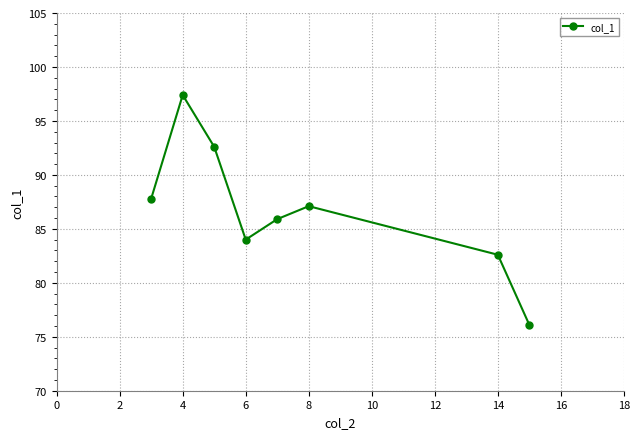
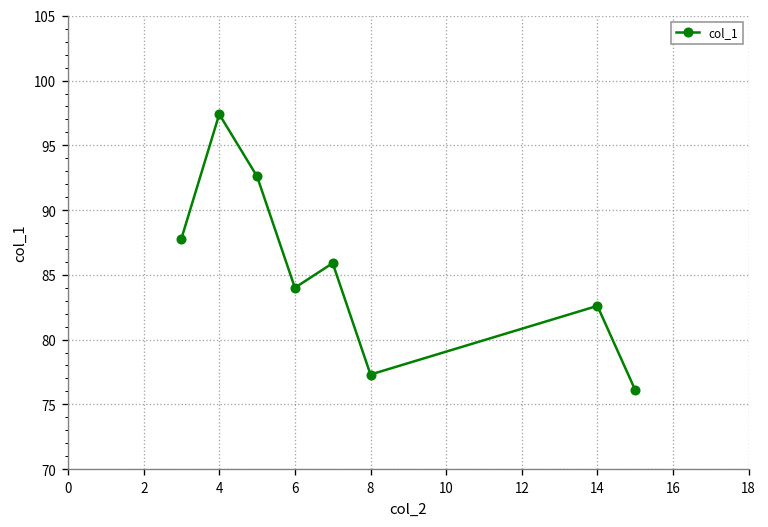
8: 87.1 -> 77.3
